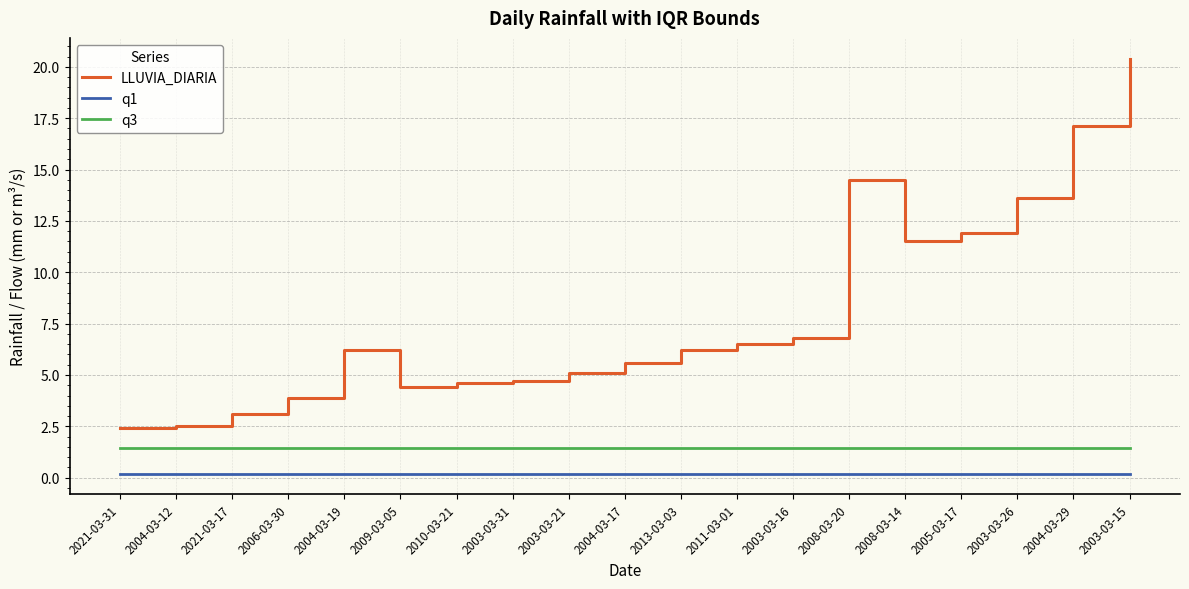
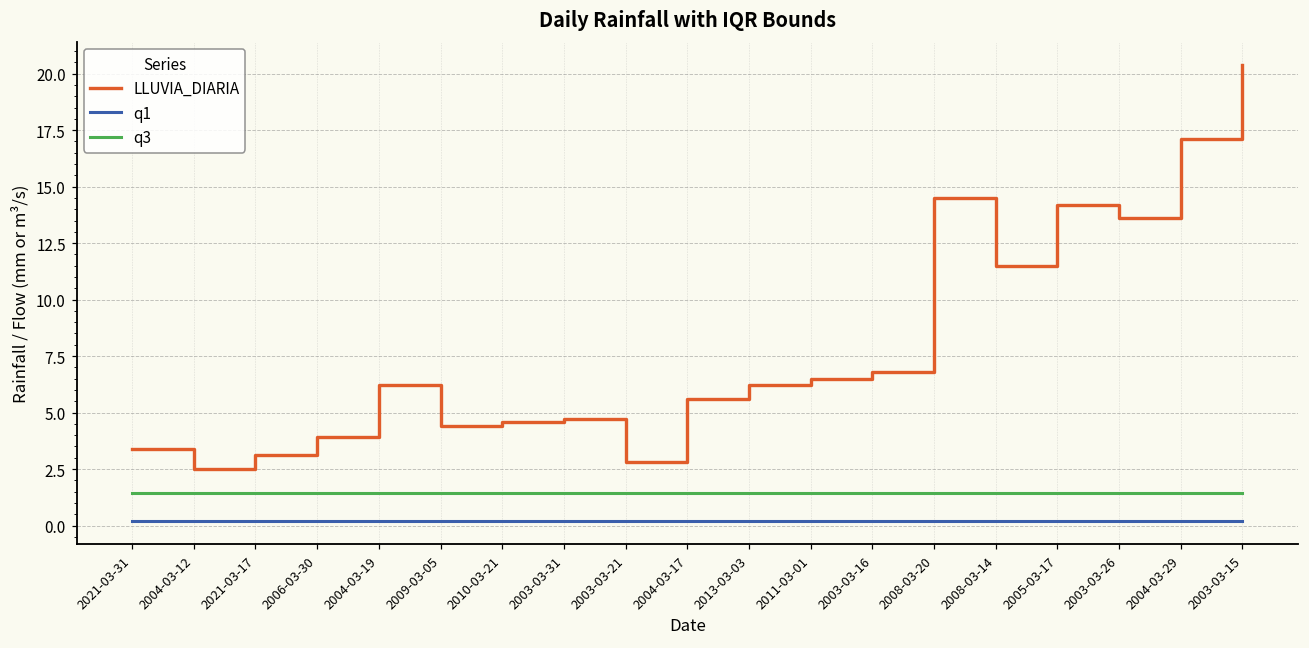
LLUVIA_DIARIA, 2021-03-31: 2.4 -> 3.4
LLUVIA_DIARIA, 2003-03-21: 5.1 -> 2.8
LLUVIA_DIARIA, 2005-03-17: 11.9 -> 14.2
